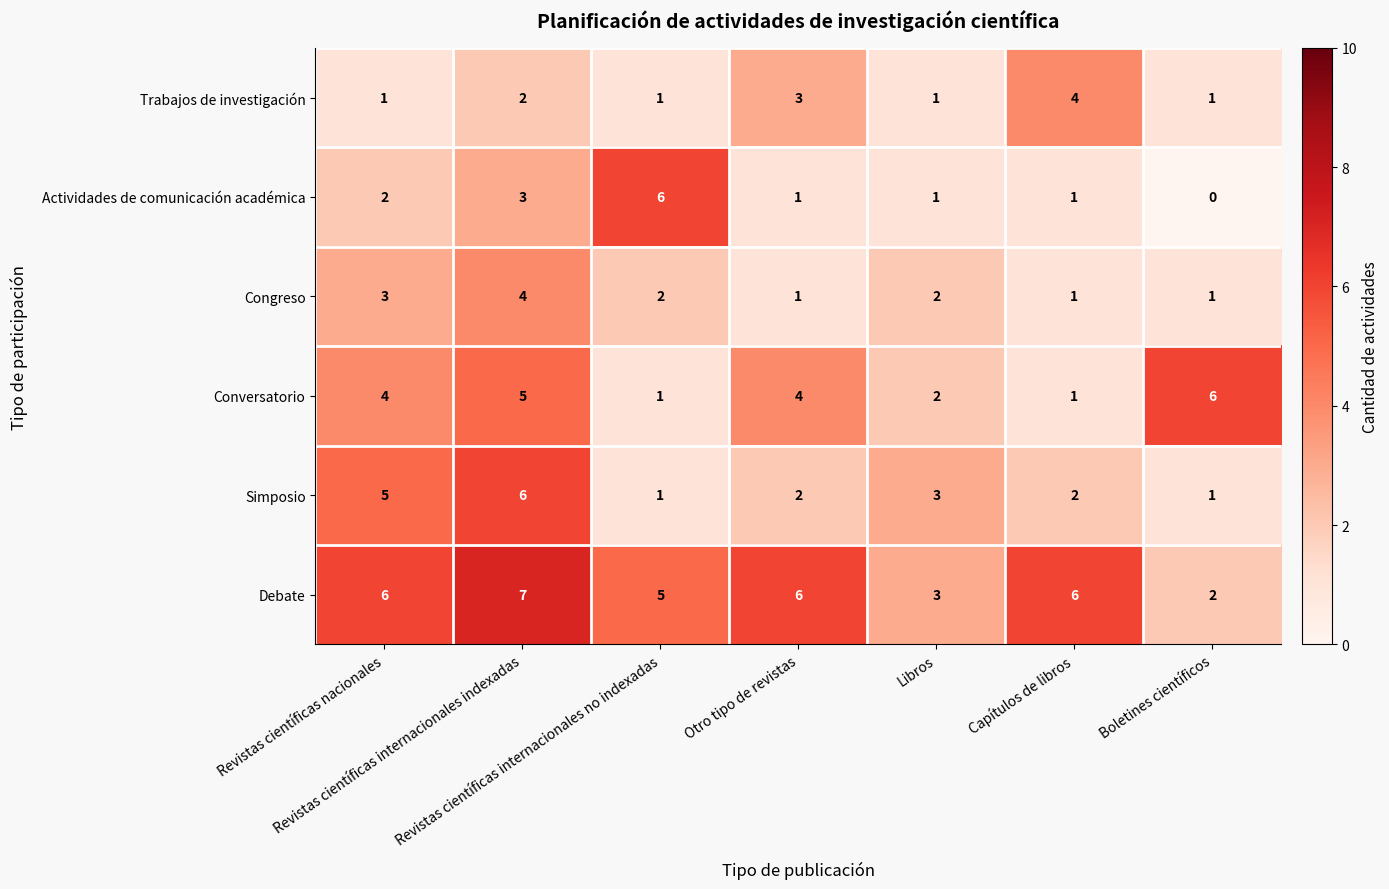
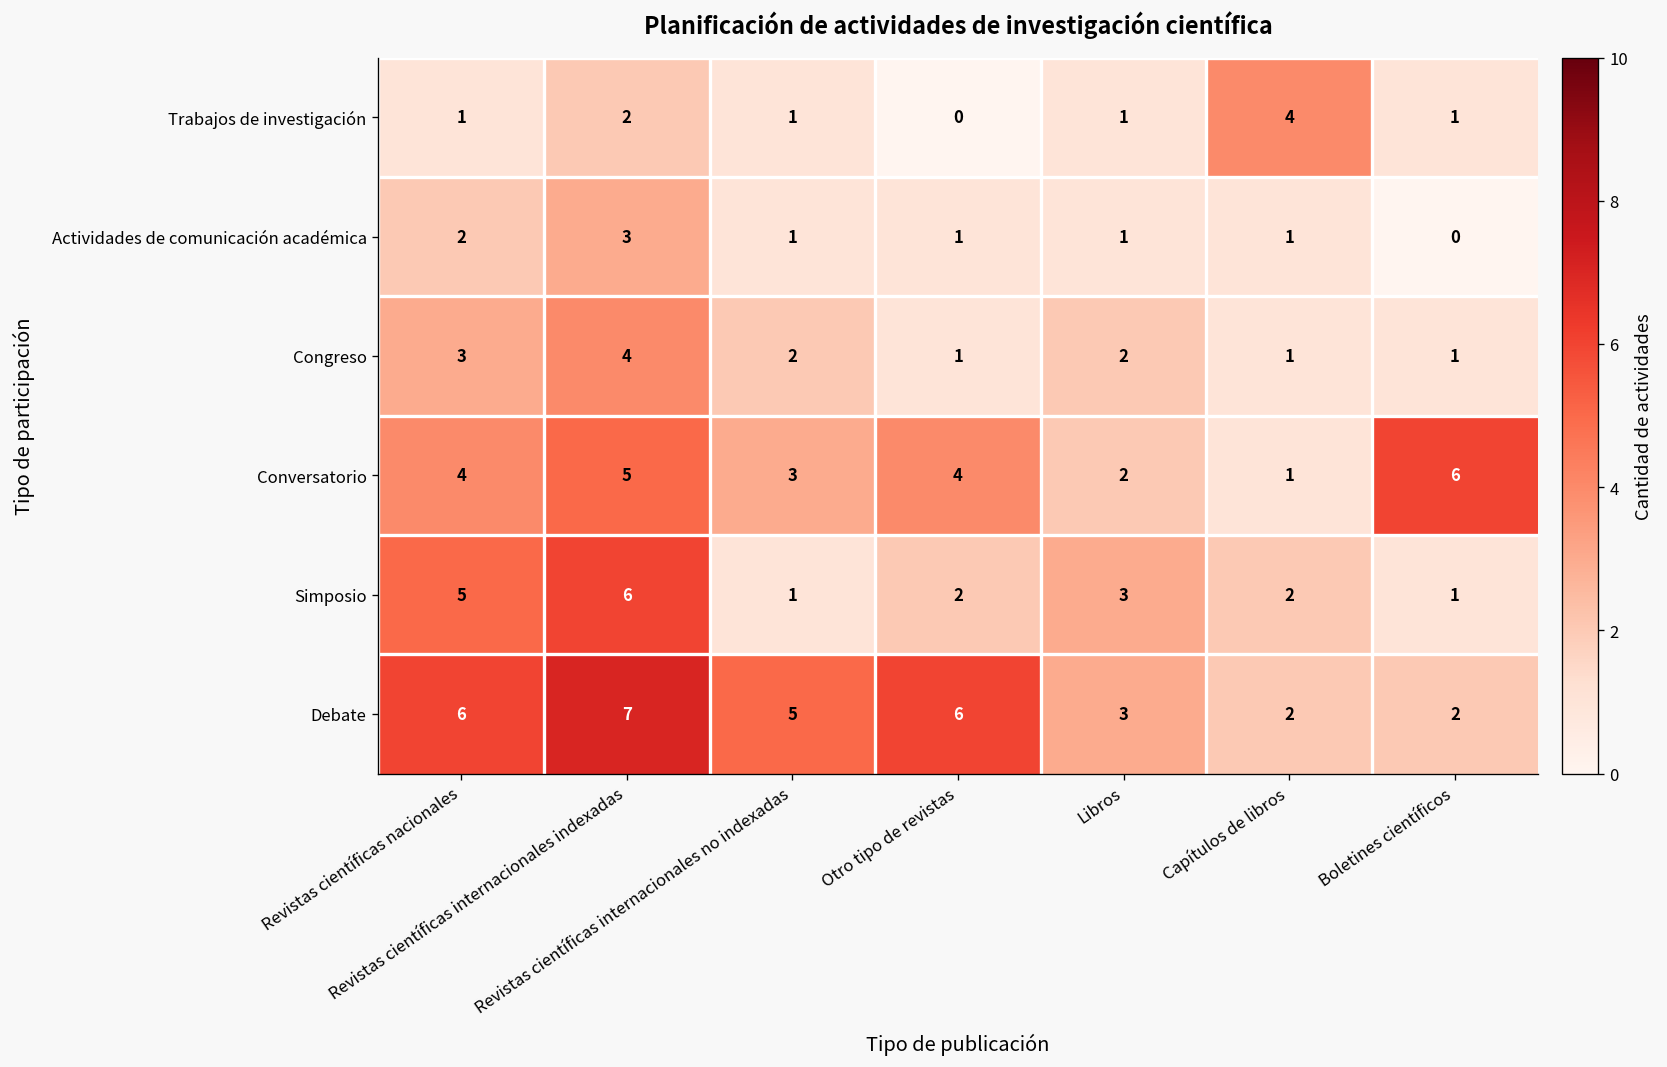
Trabajos de investigación, Otro tipo de revistas: 3 -> 0
Actividades de comunicación académica, Revistas científicas internacionales no indexadas: 6 -> 1
Conversatorio, Revistas científicas internacionales no indexadas: 1 -> 3
Debate, Capítulos de libros: 6 -> 2
